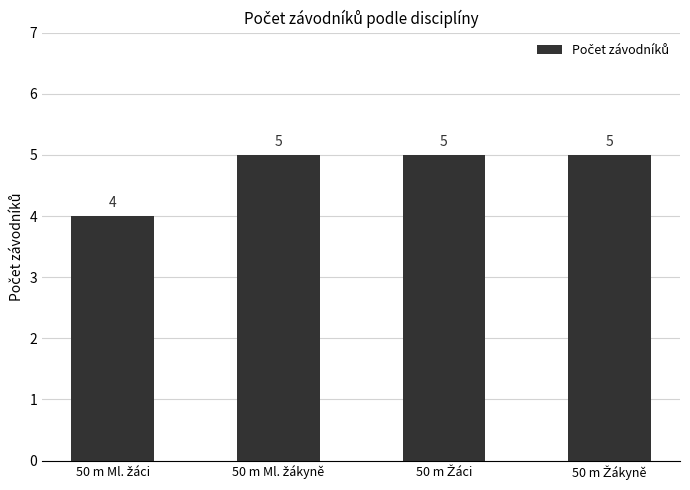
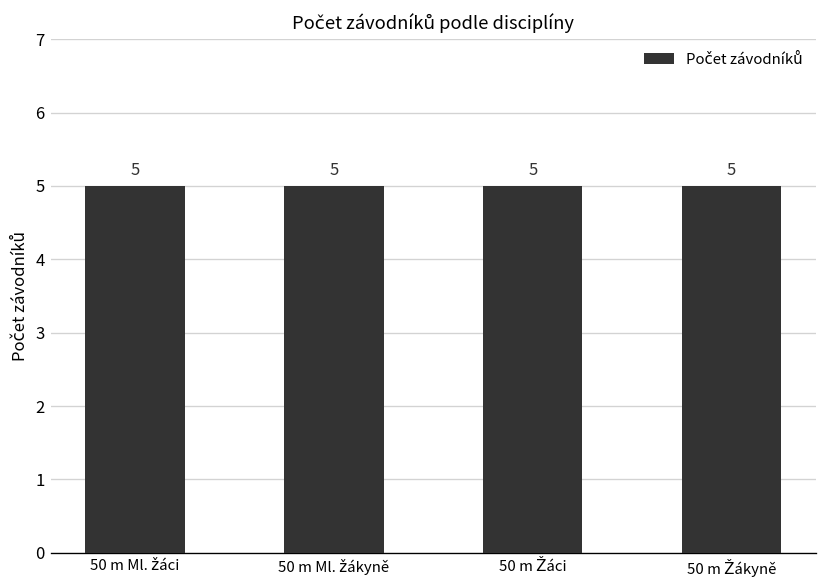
50 m Ml. žáci: 4 -> 5
